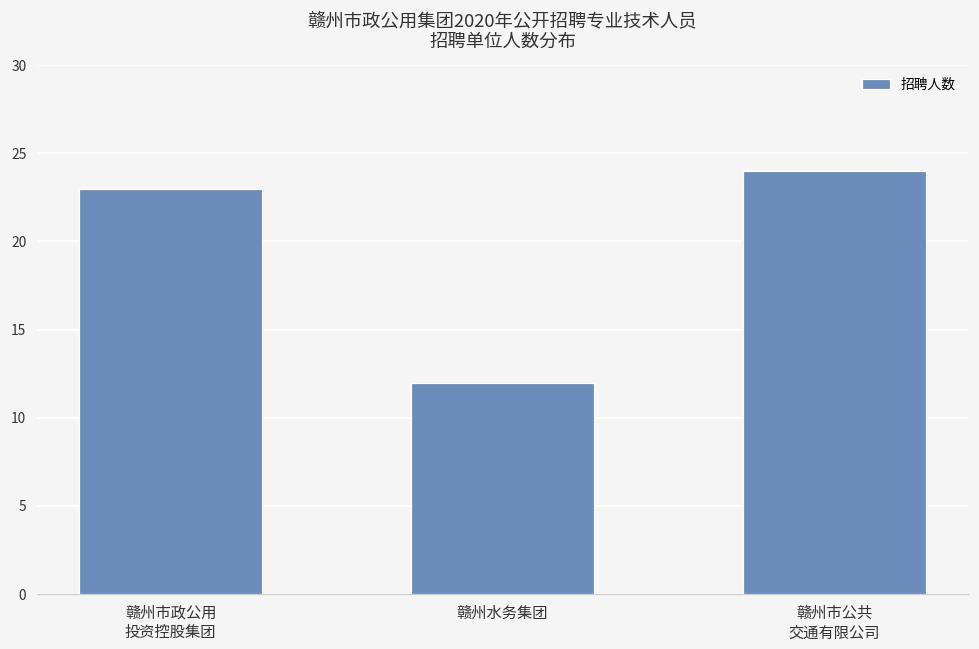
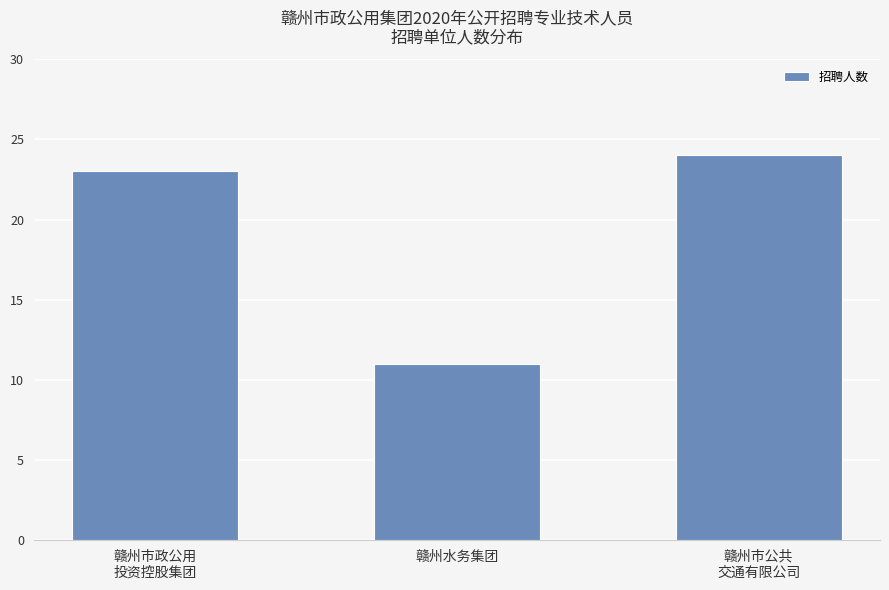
赣州水务集团: 12 -> 11
